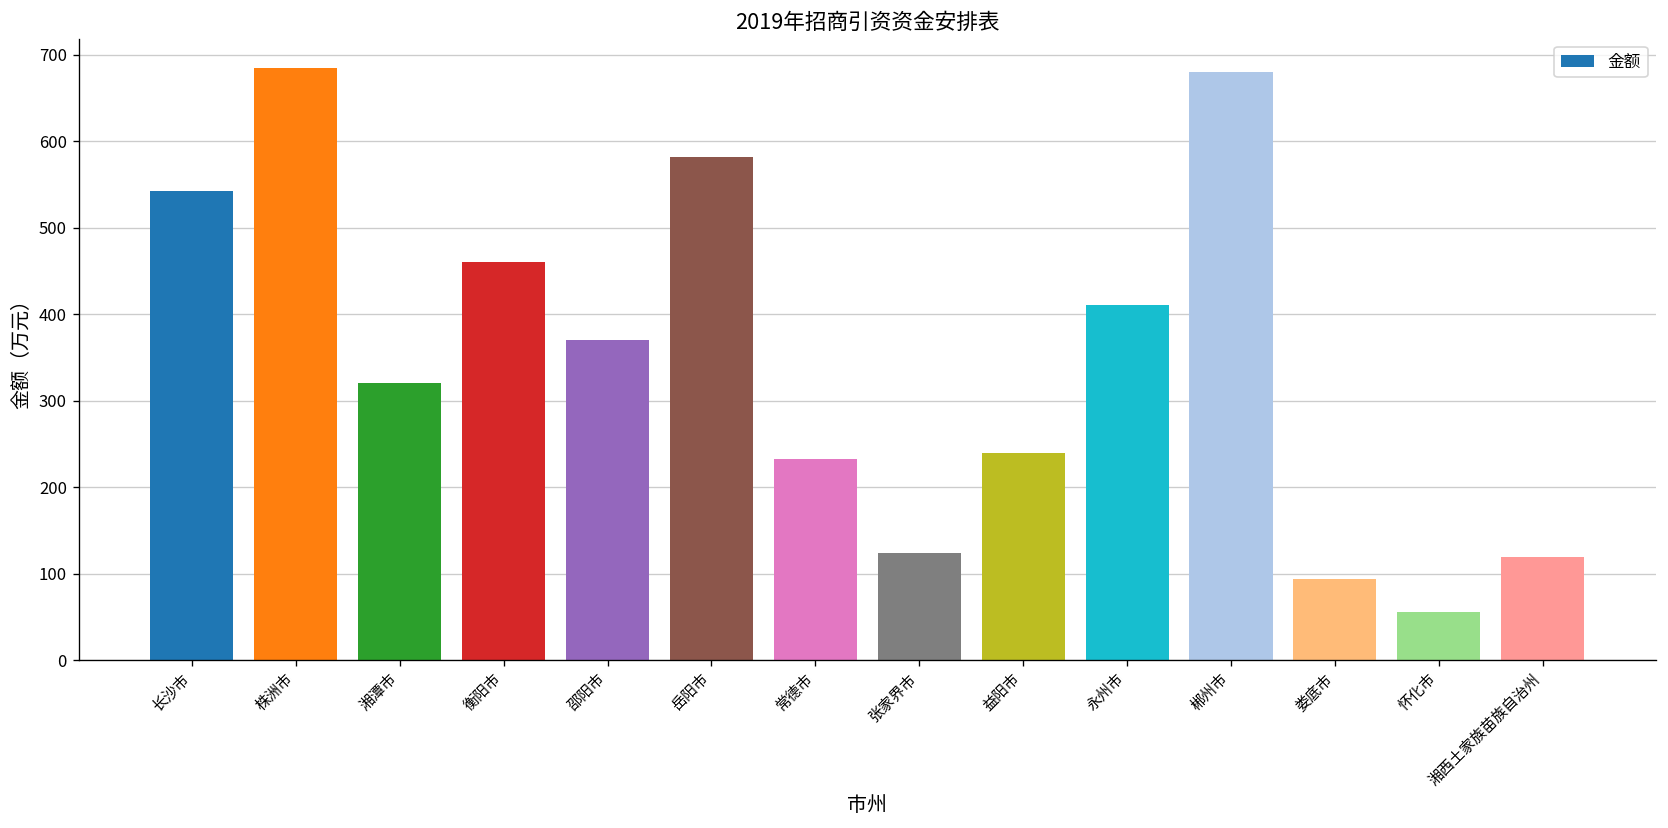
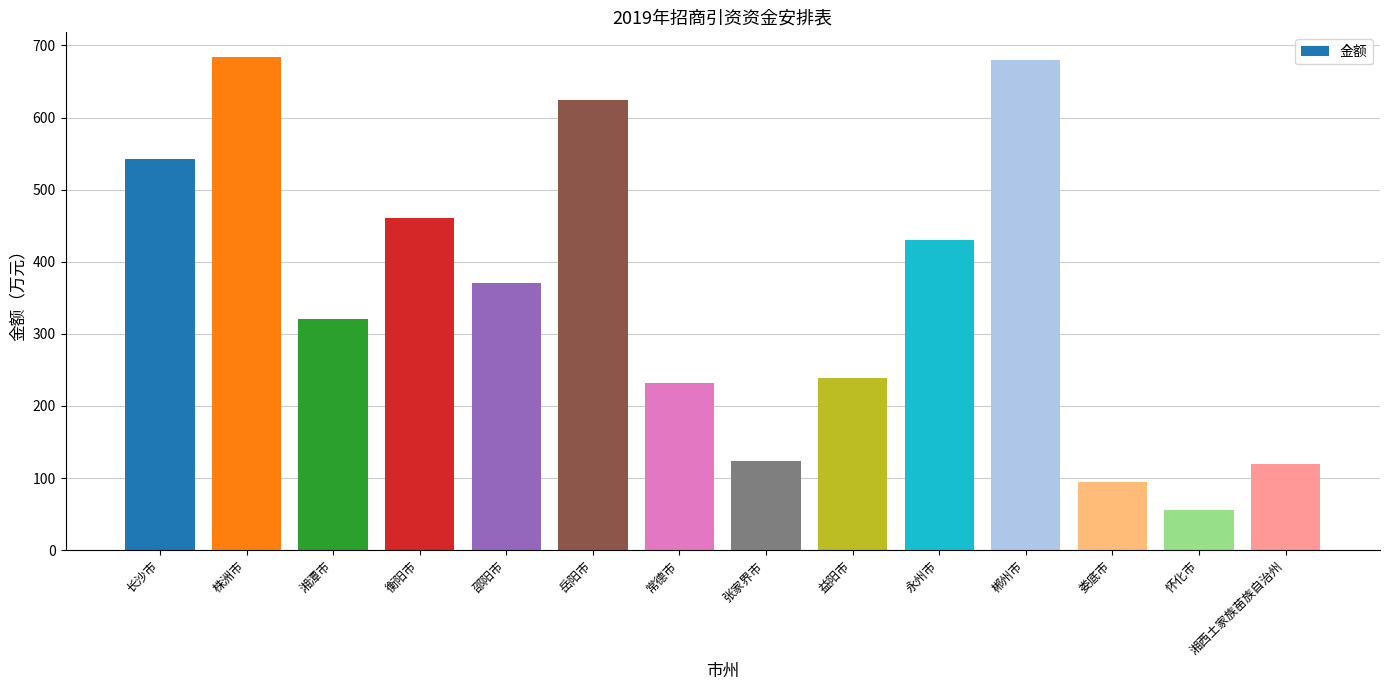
岳阳市: 580 -> 630
永州市: 410 -> 430
